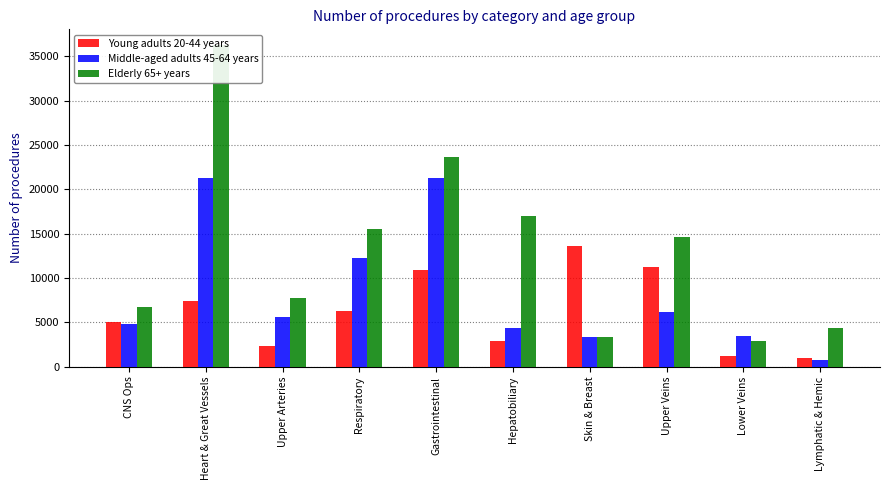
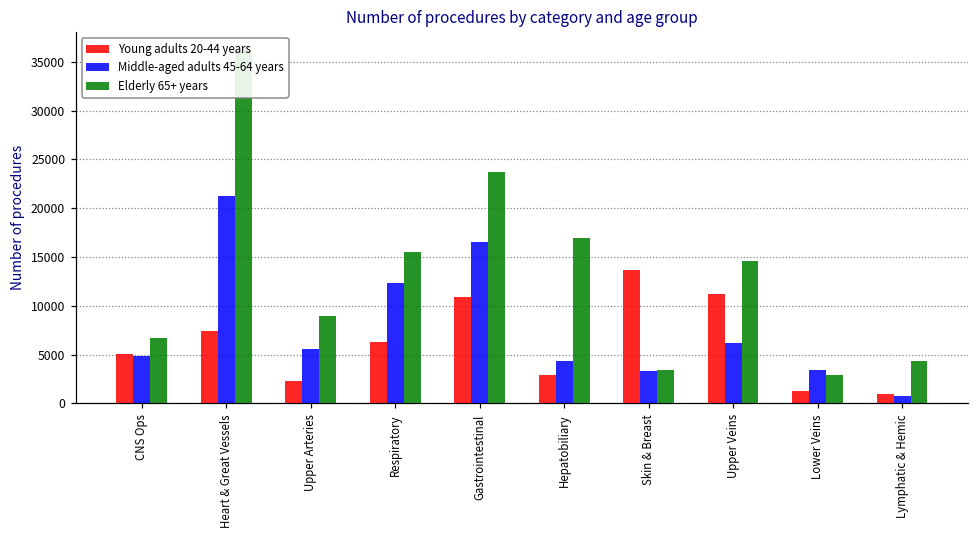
Elderly 65+ years, Upper Arteries: 8000 -> 9000
Middle-aged adults 45-64 years, Gastrointestinal: 21000 -> 17000
